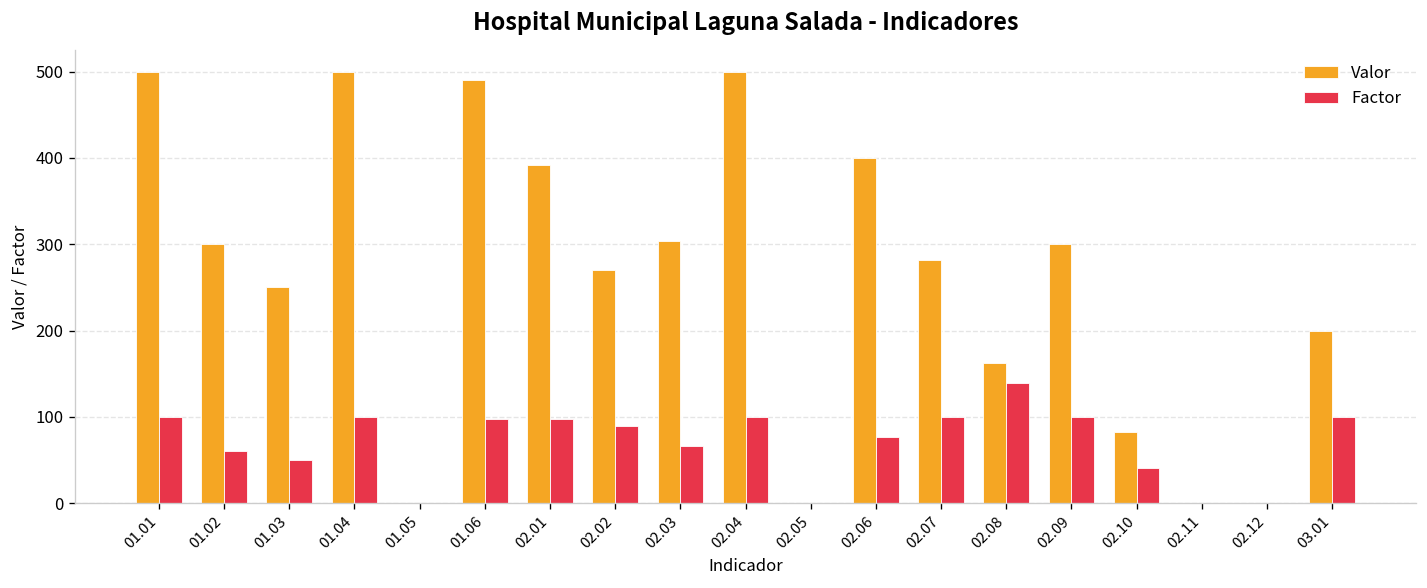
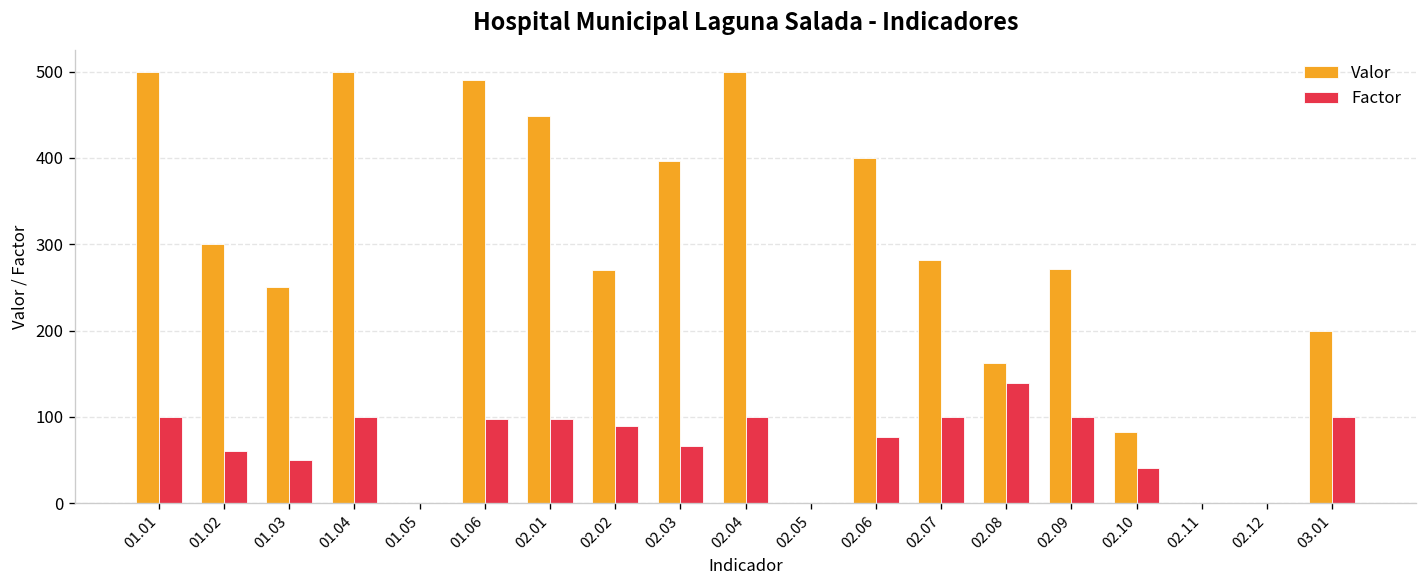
Valor, 02.01: 390 -> 450
Valor, 02.03: 300 -> 400
Valor, 02.09: 300 -> 270
